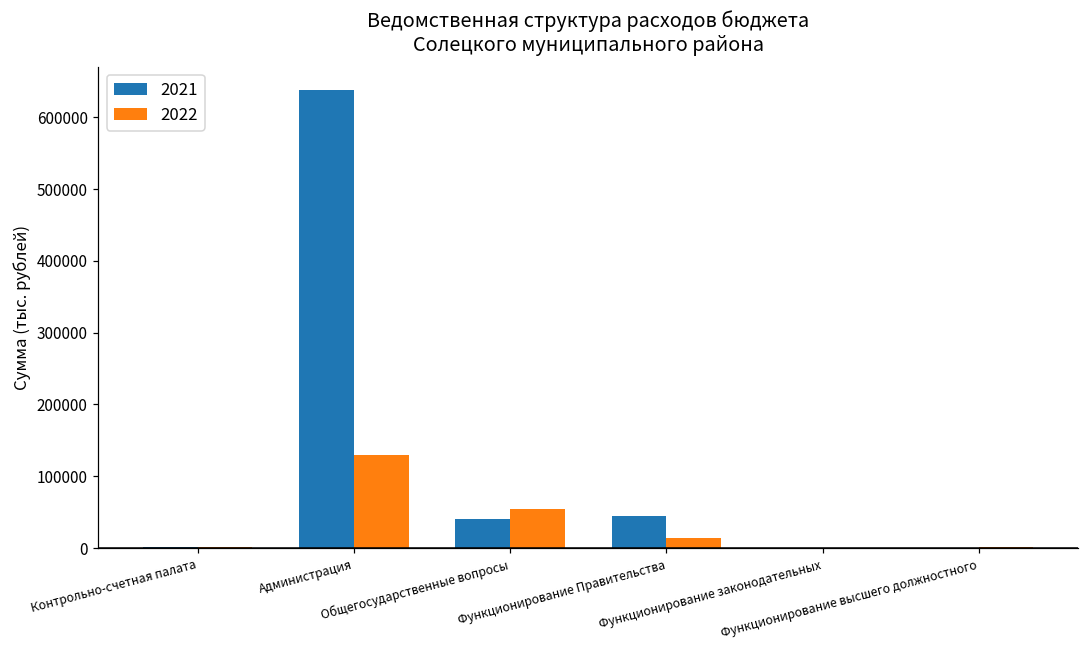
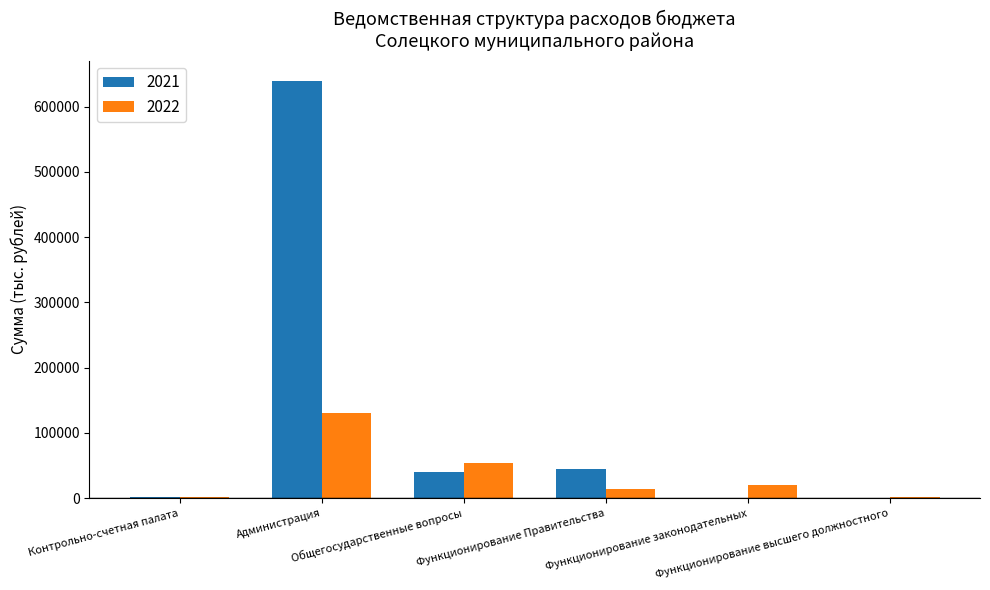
2022, Функционирование законодательных: 0 -> 20000
